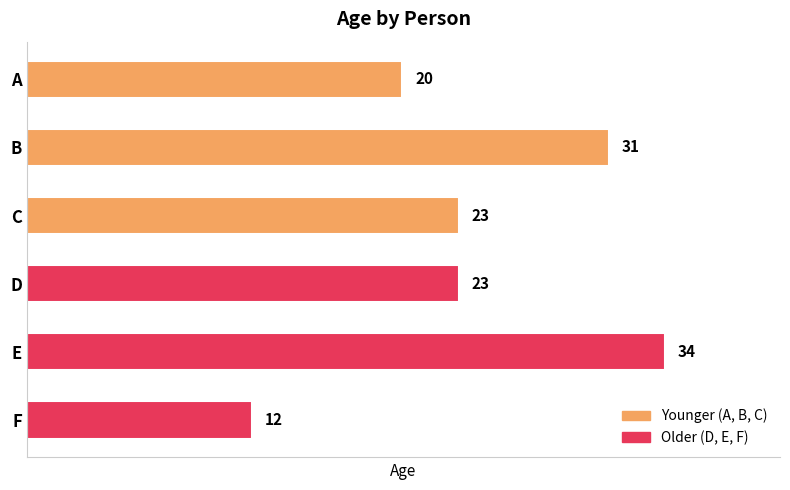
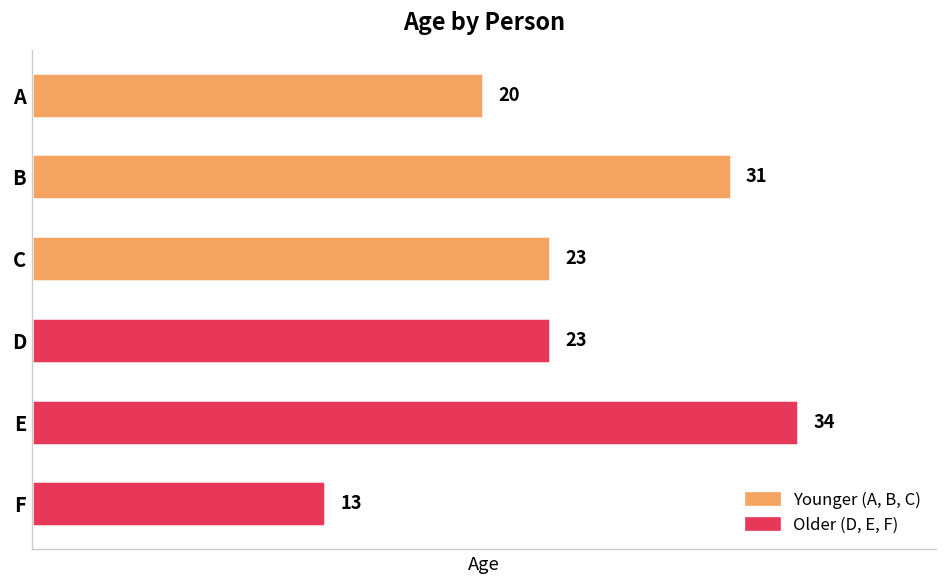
F: 12 -> 13
